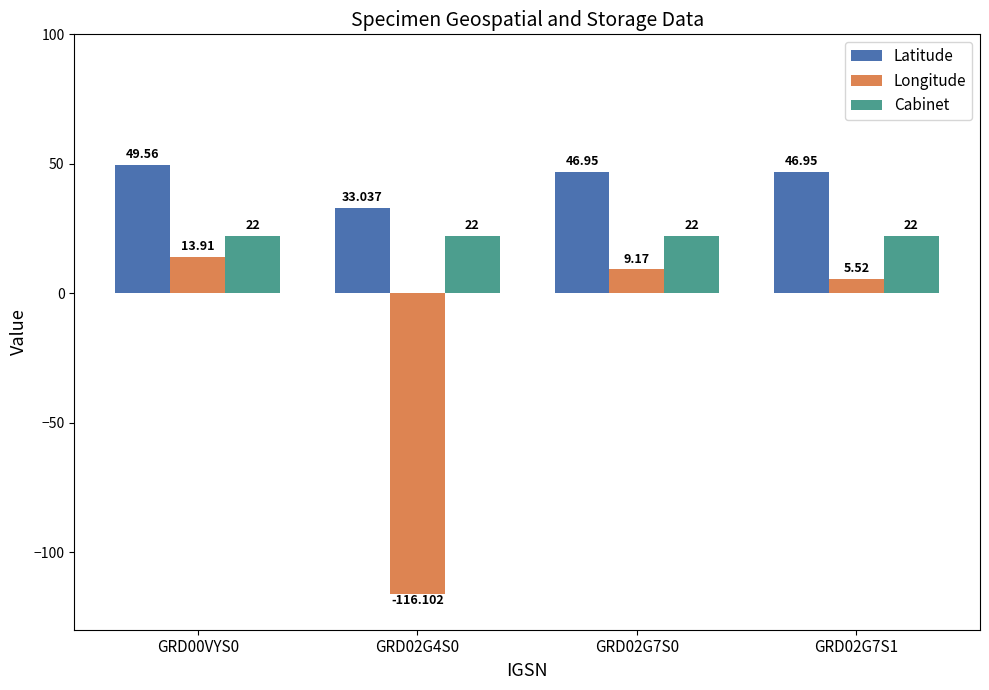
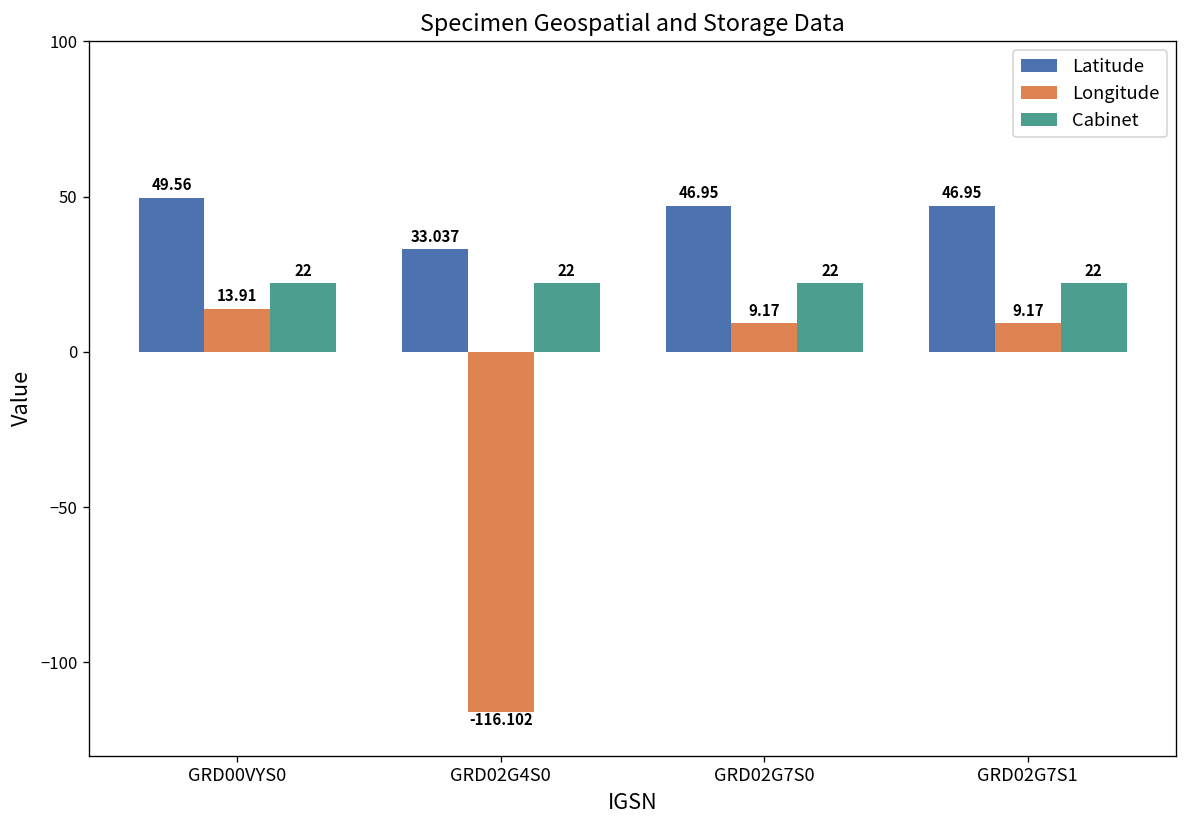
Longitude, GRD02G7S1: 5.52 -> 9.17
